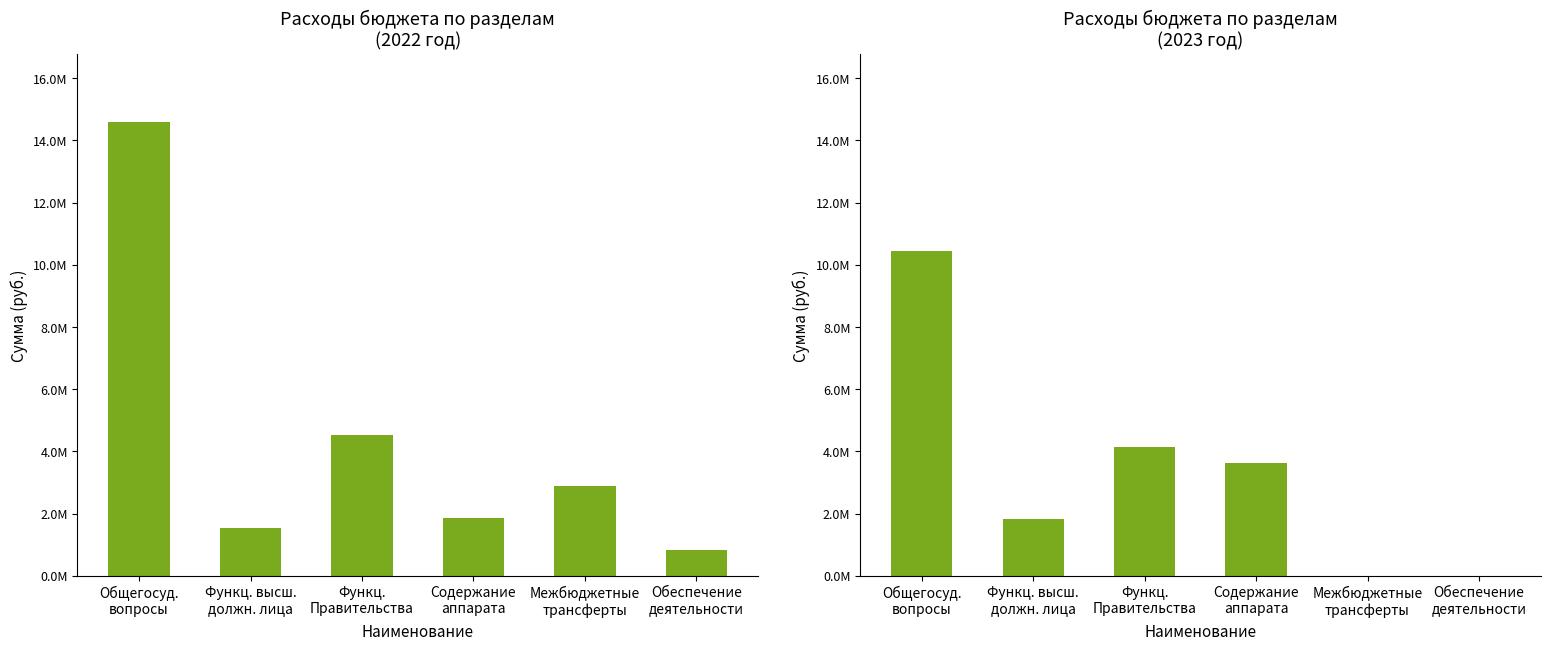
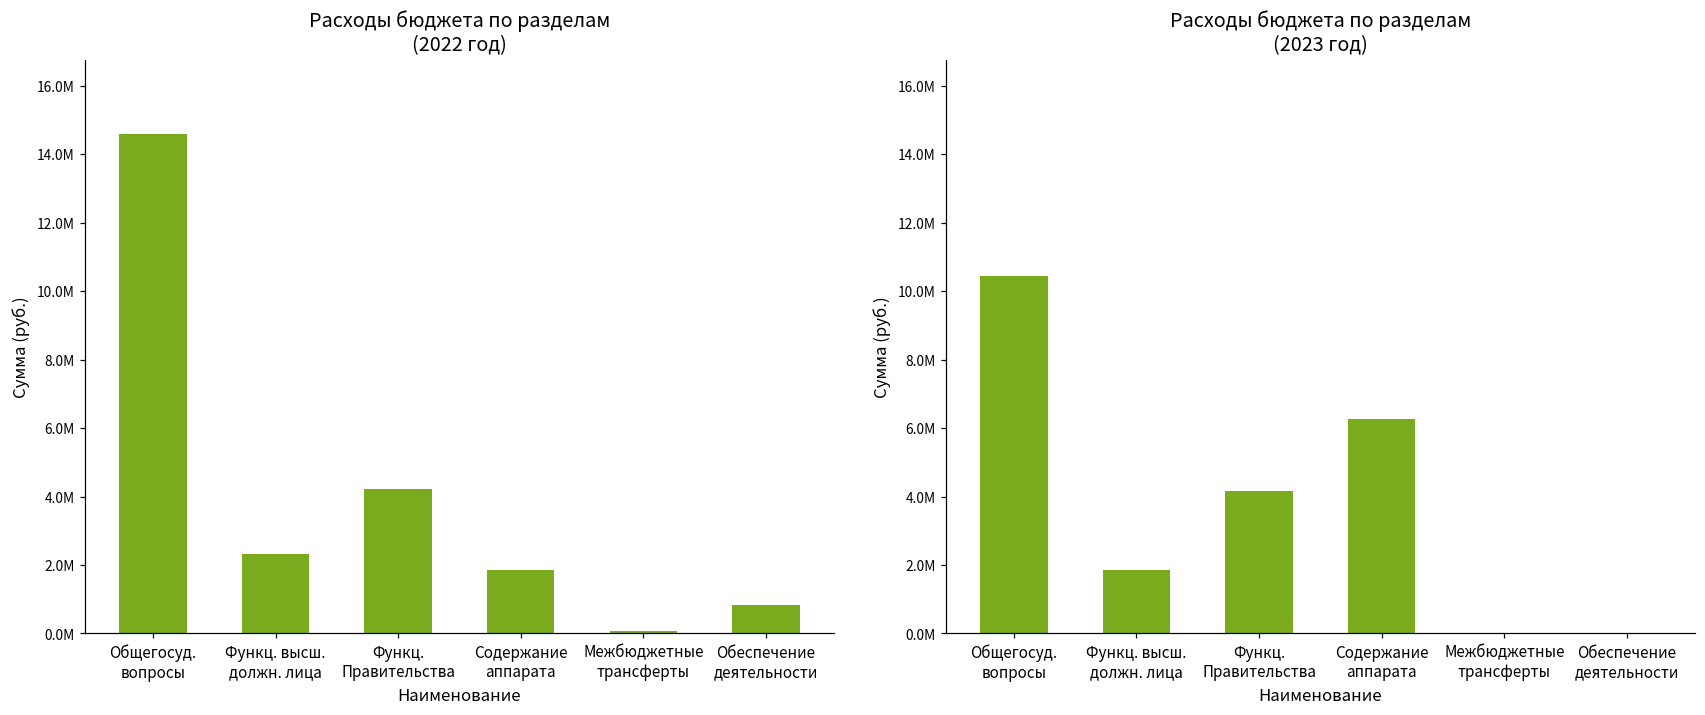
Расходы бюджета по разделам (2022 год), Функц. высш. должн. лица: 1.5М -> 2.3М
Расходы бюджета по разделам (2022 год), Функц. Правительства: 4.5М -> 4.2М
Расходы бюджета по разделам (2022 год), Межбюджетные трансферты: 2.9М -> 0.1М
Расходы бюджета по разделам (2023 год), Содержание аппарата: 3.6М -> 6.3М
